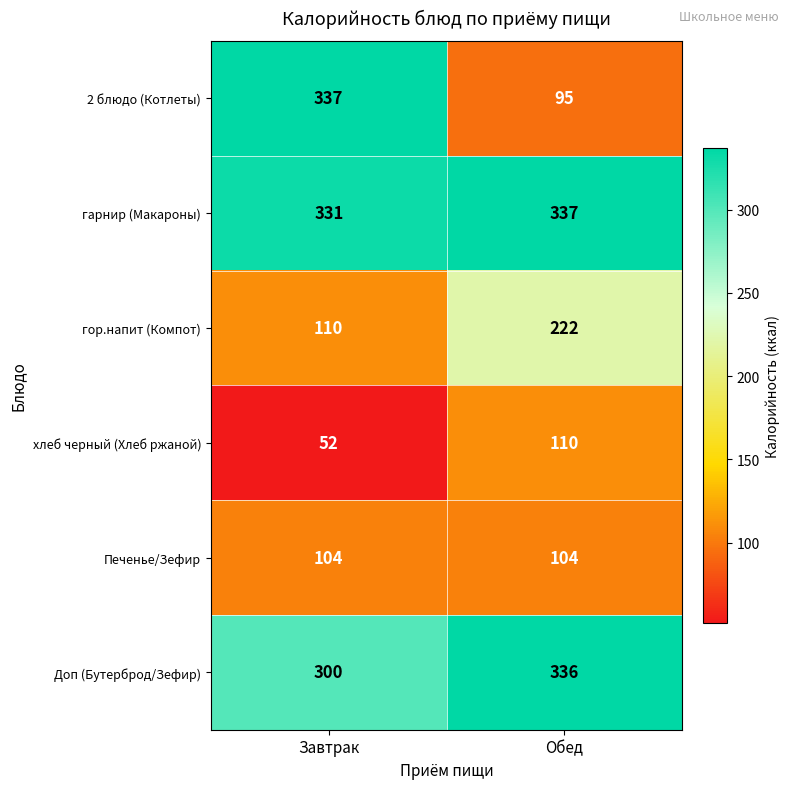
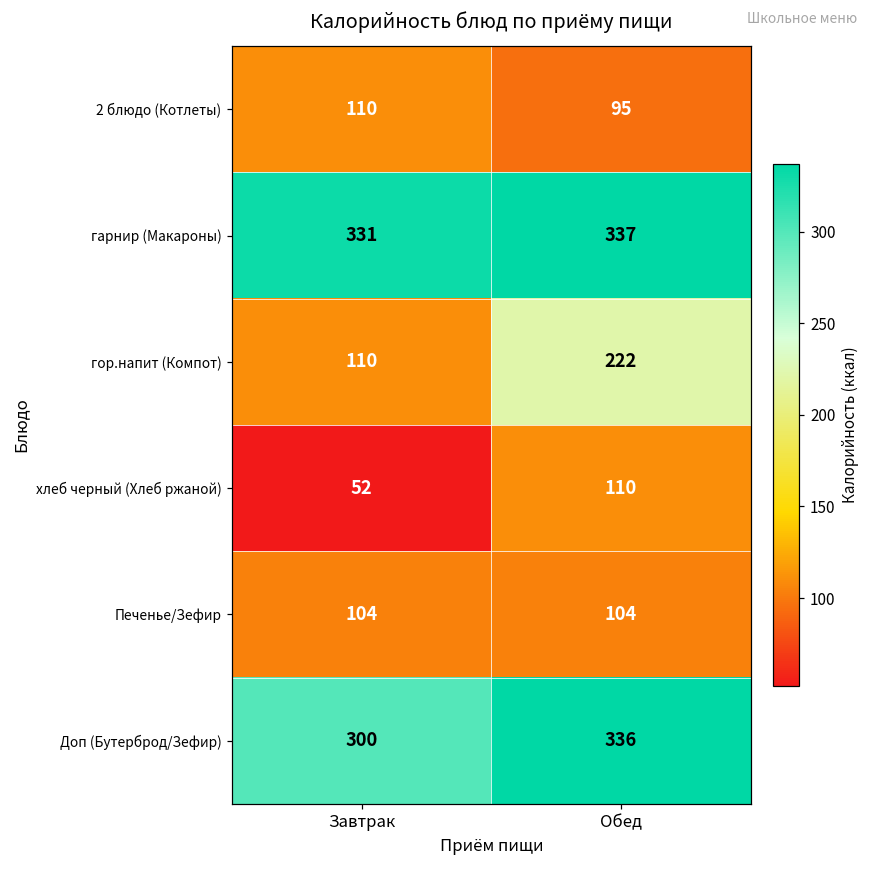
2 блюдо (Котлеты), Завтрак: 337 -> 110
